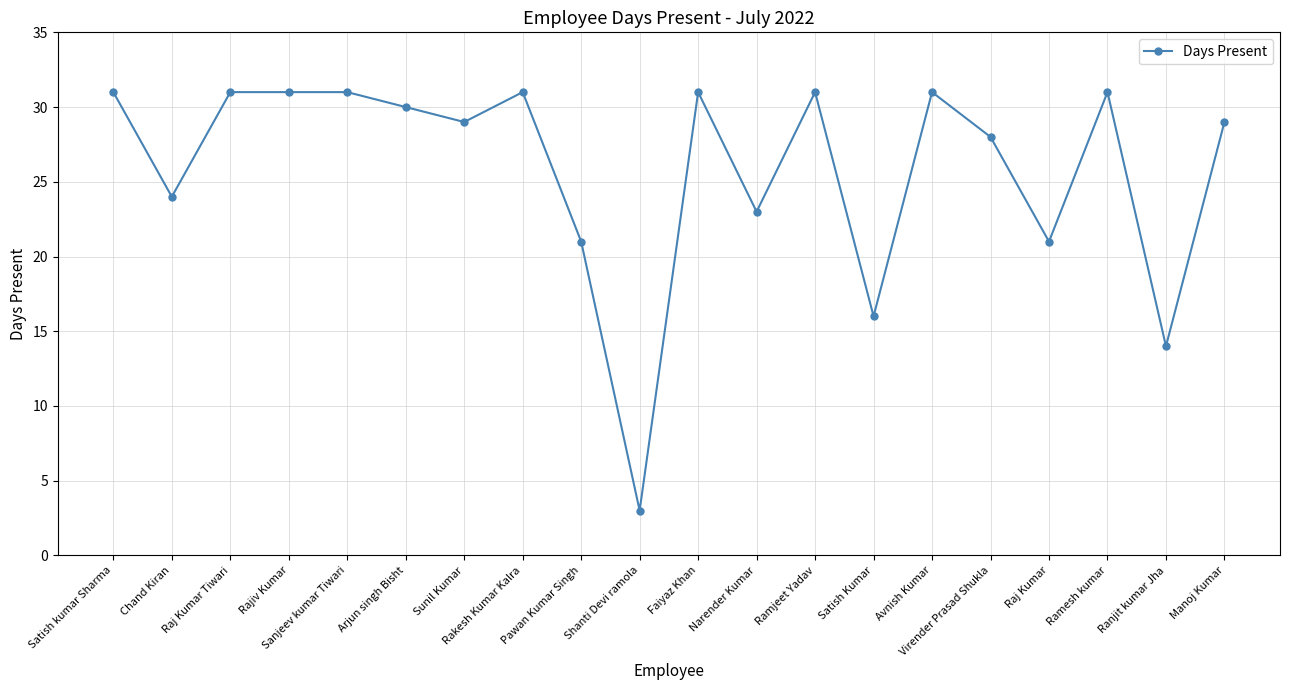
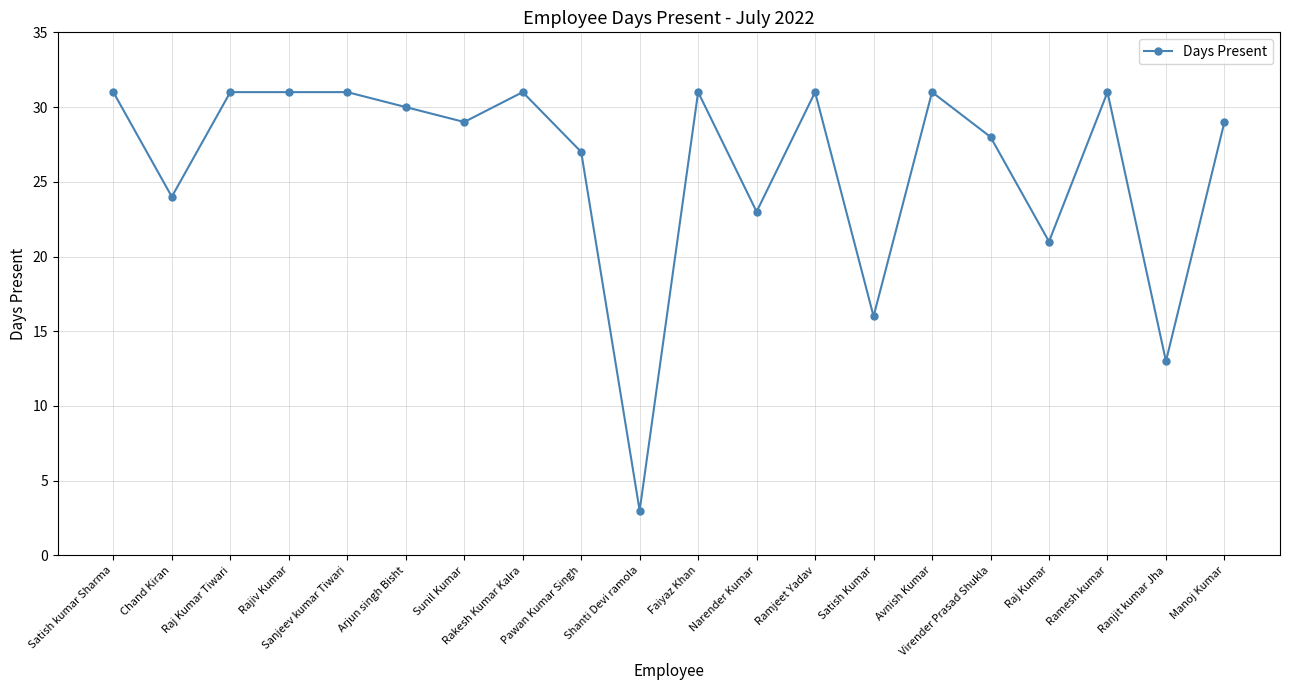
Pawan Kumar Singh: 21 -> 27
Ranjit kumar Jha: 14 -> 13
